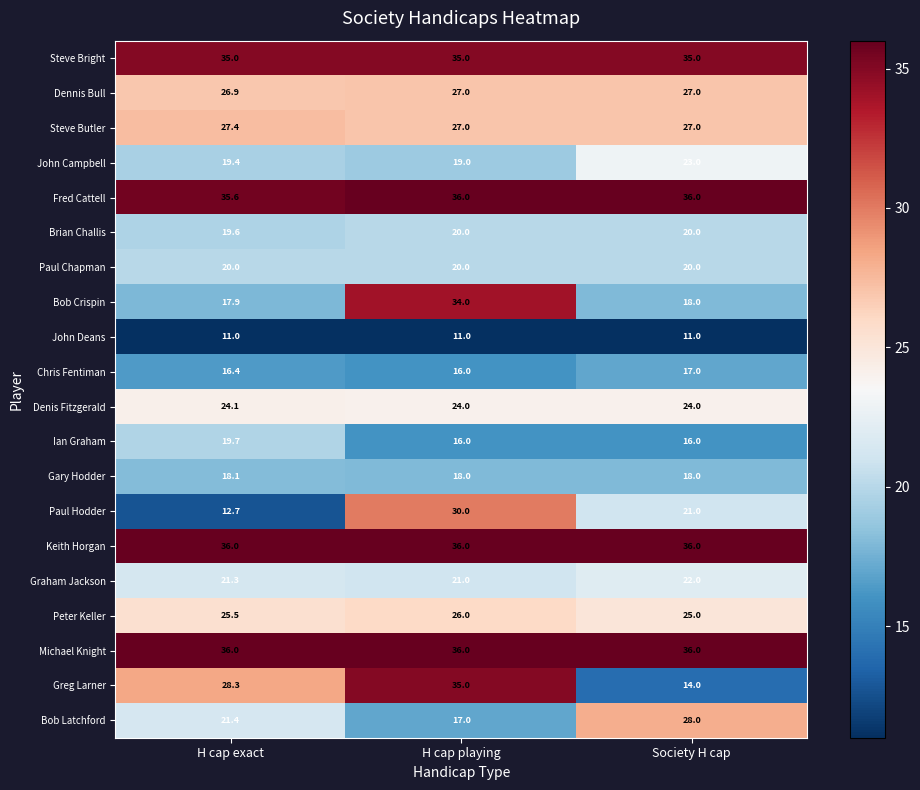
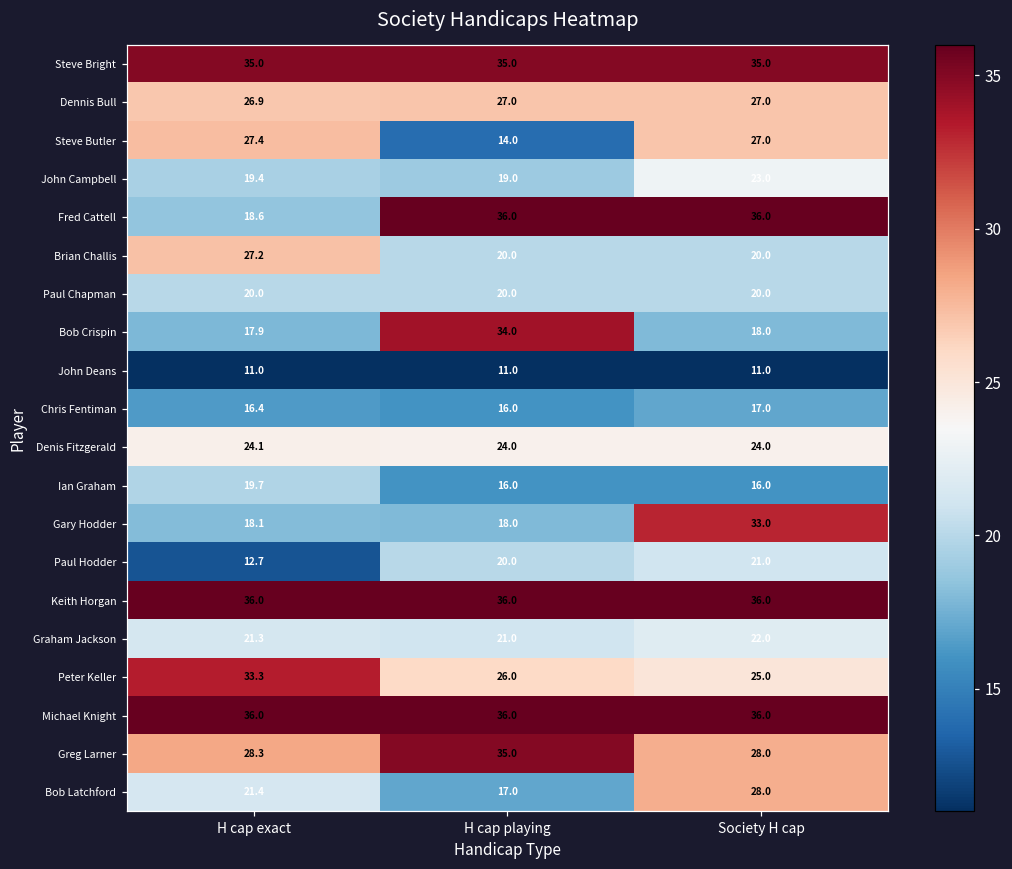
Steve Butler, H cap playing: 27.0 -> 14.0
Fred Cattell, H cap exact: 35.6 -> 18.6
Brian Challis, H cap exact: 19.6 -> 27.2
Gary Hodder, Society H cap: 18.0 -> 33.0
Paul Hodder, H cap playing: 30.0 -> 20.0
Peter Keller, H cap exact: 25.5 -> 33.3
Greg Larner, Society H cap: 14.0 -> 28.0
